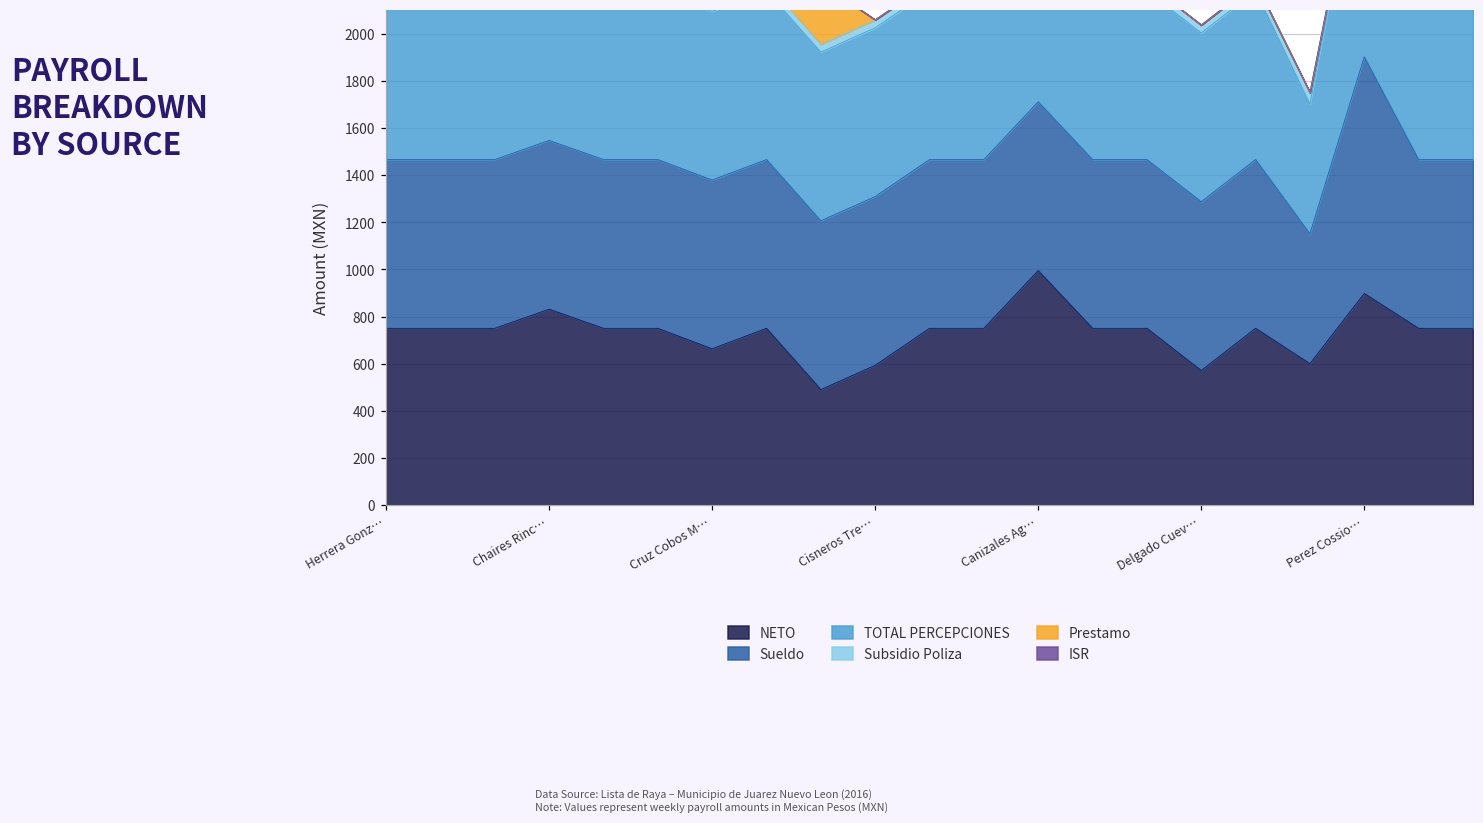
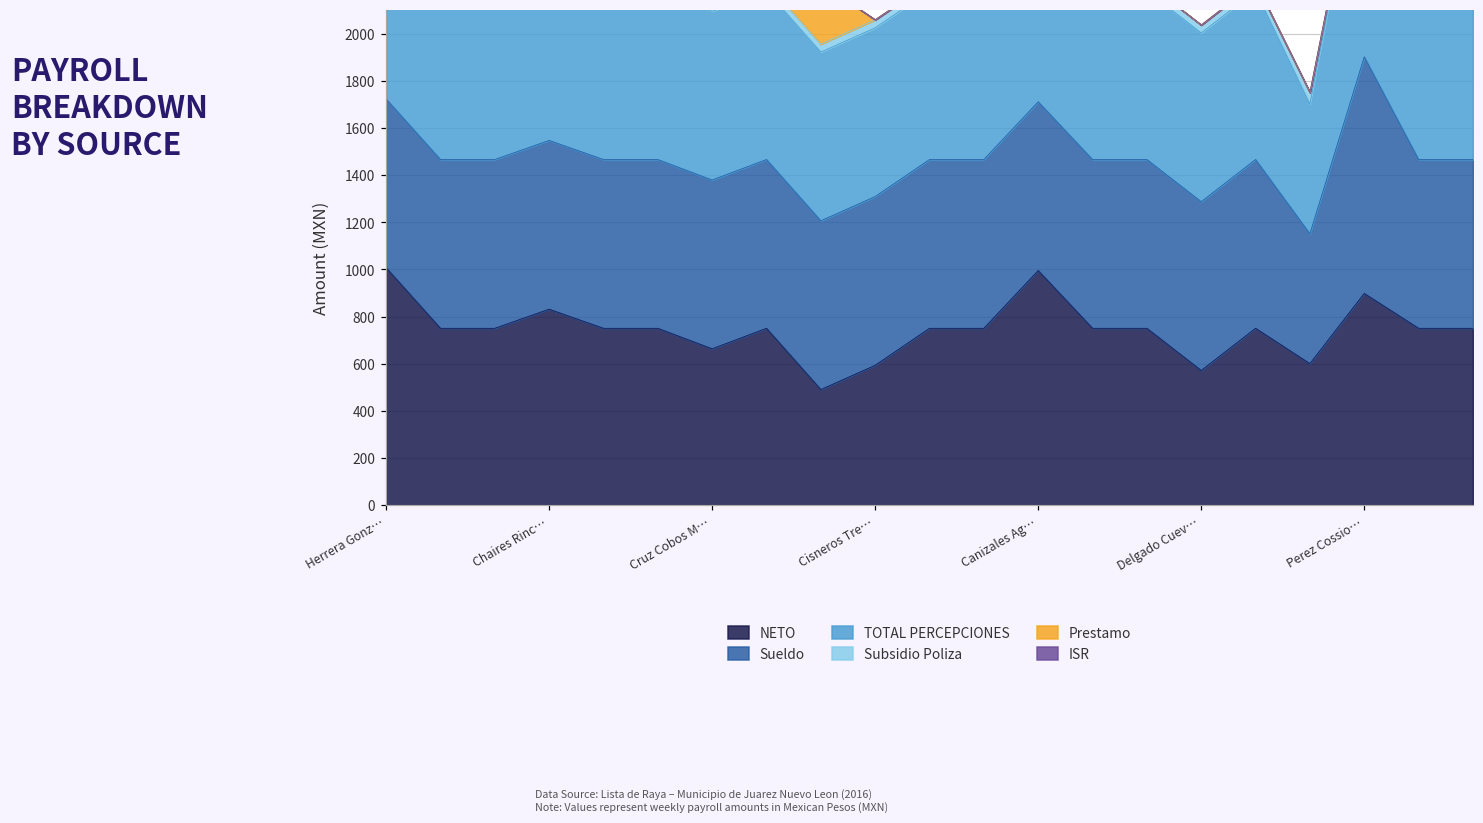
NETO, Herrera Gonz…: 750 -> 1010
